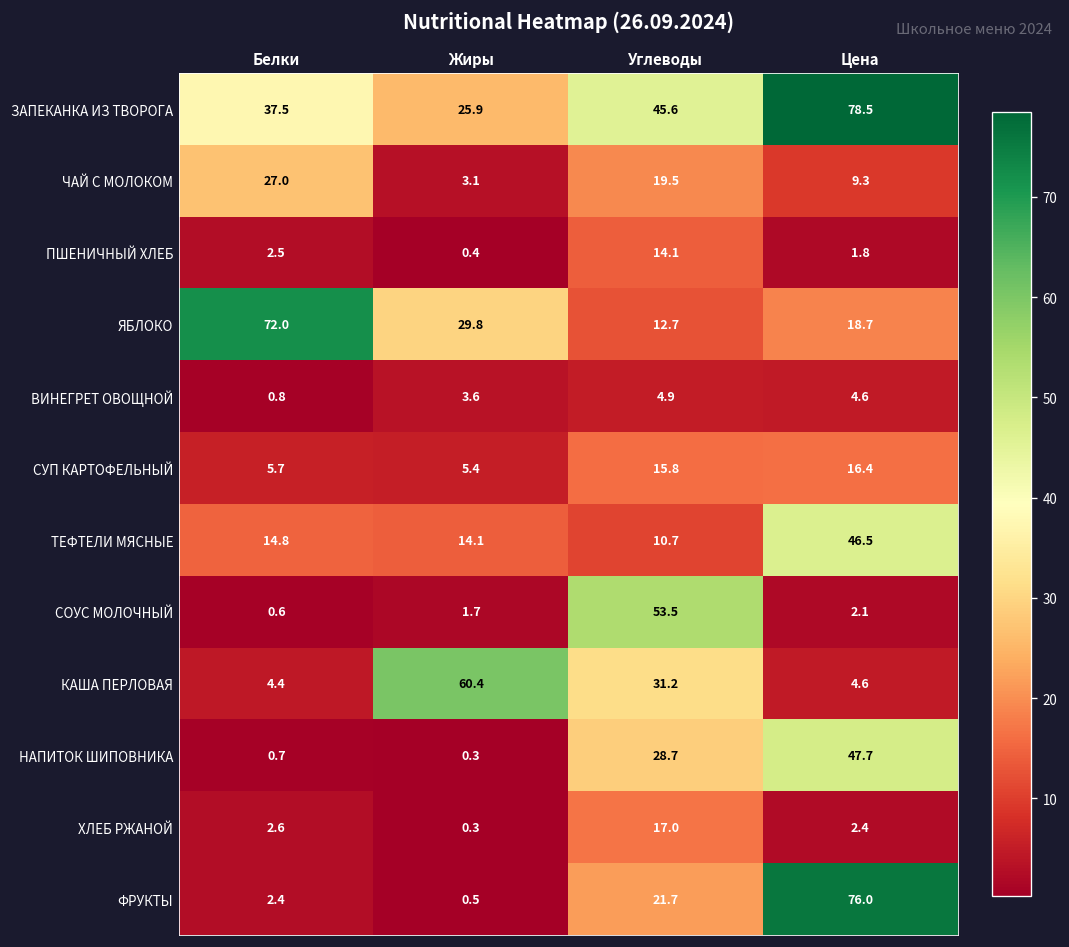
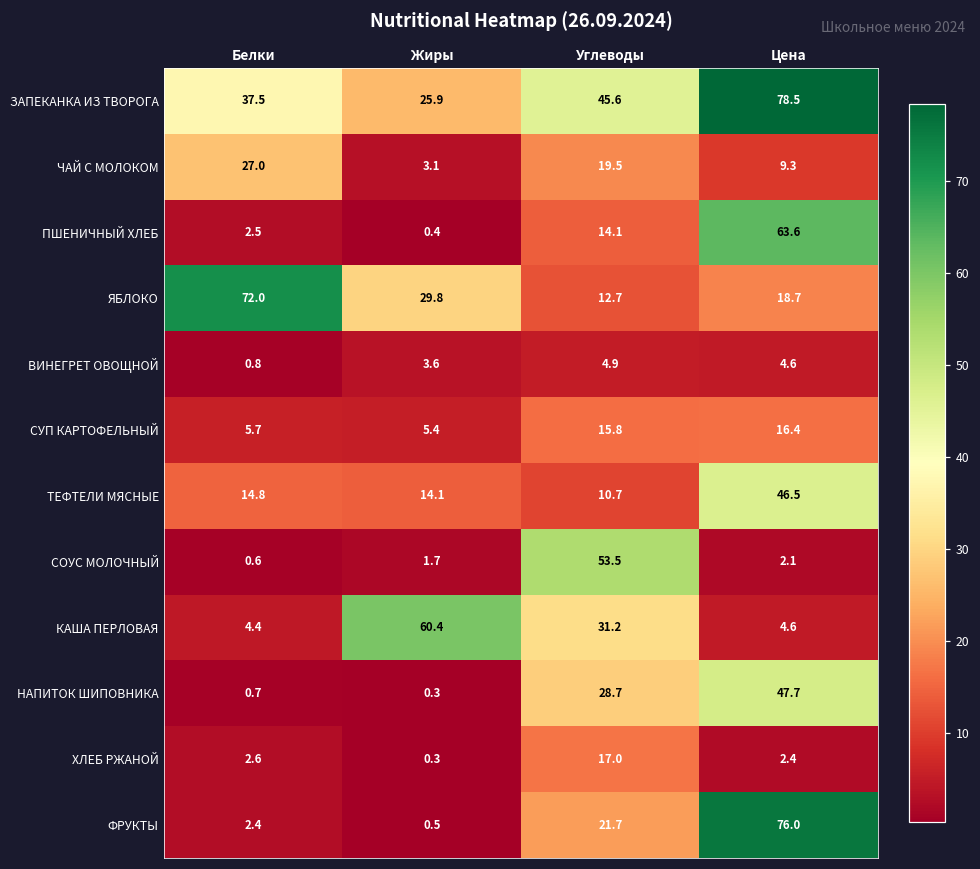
ПШЕНИЧНЫЙ ХЛЕБ, Цена: 1.8 -> 63.6
